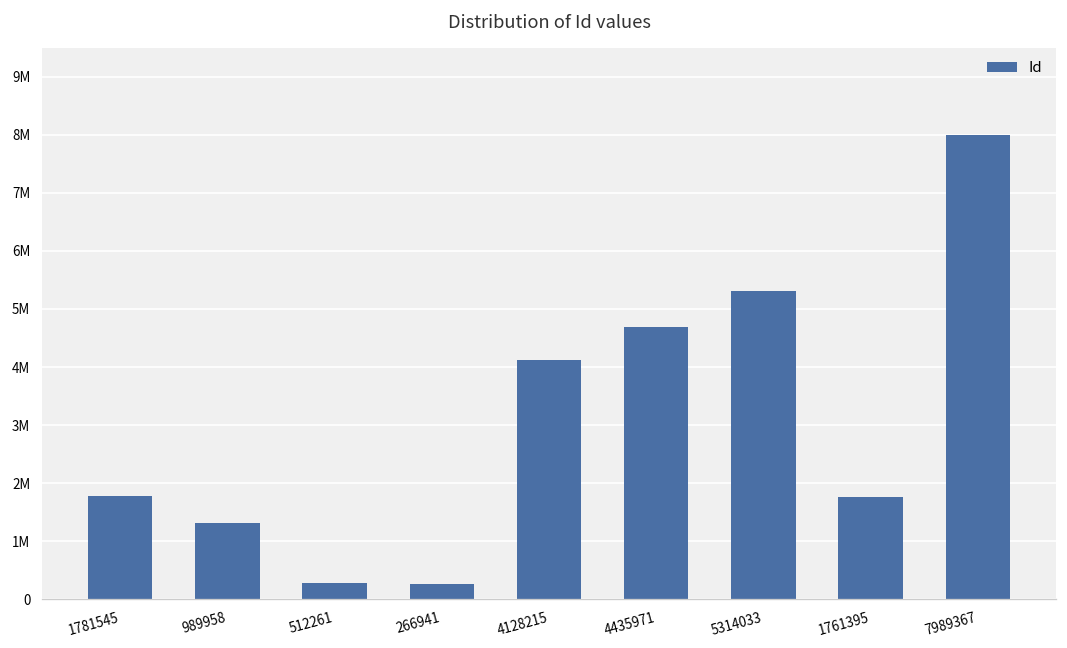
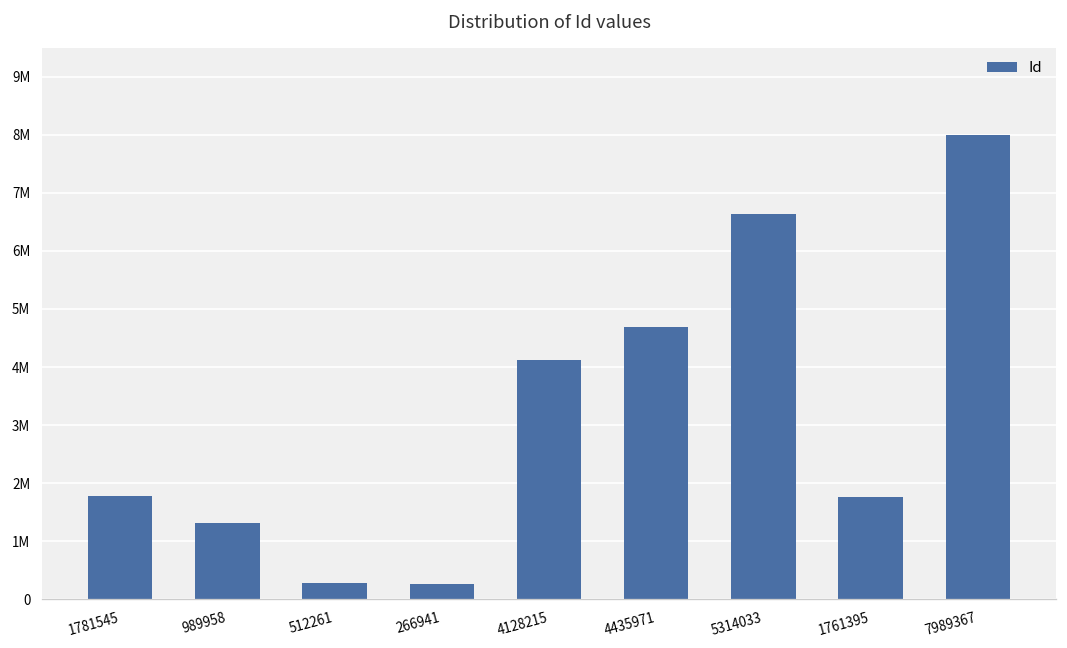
5314033: 5300000 -> 6600000
